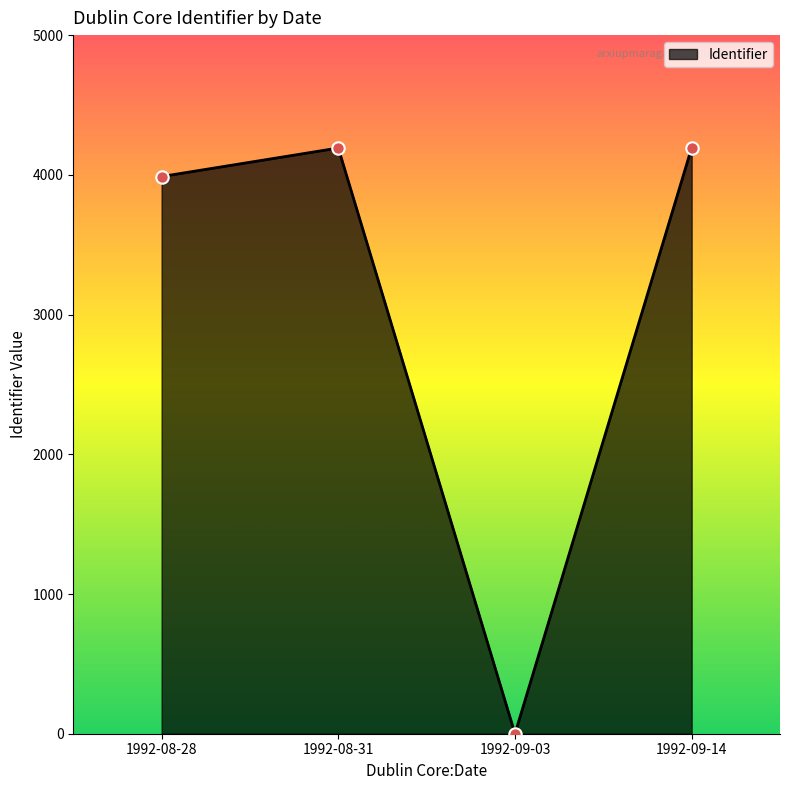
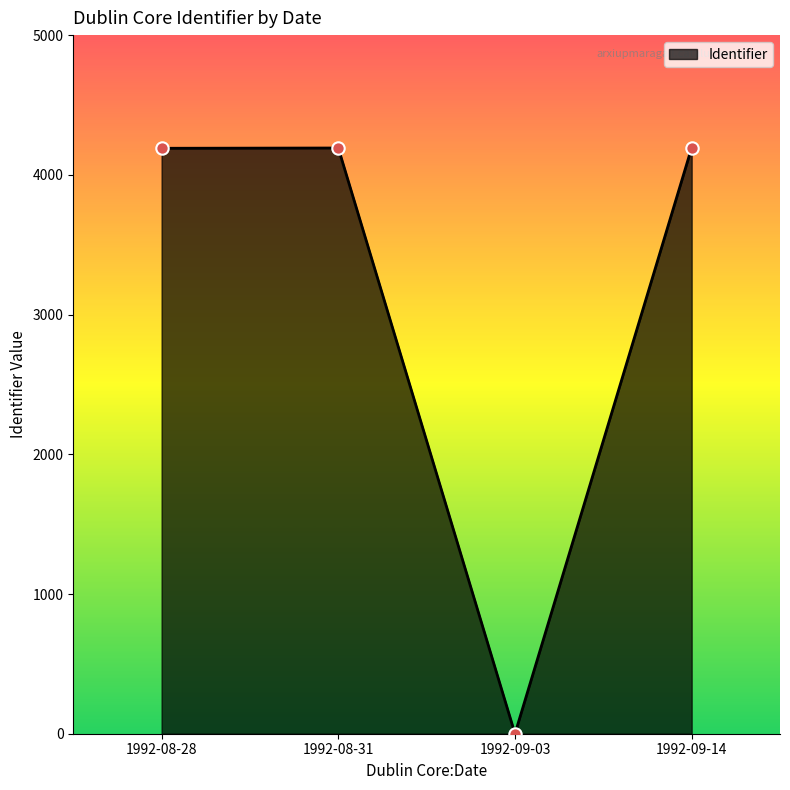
1992-08-28: 3990 -> 4190
